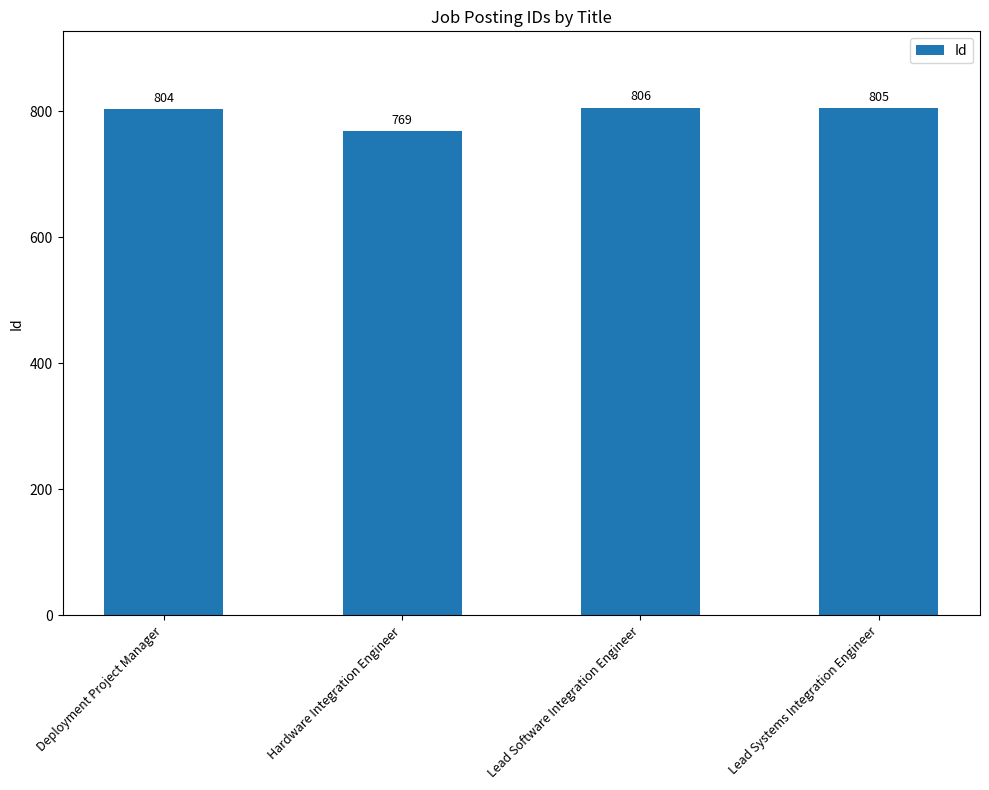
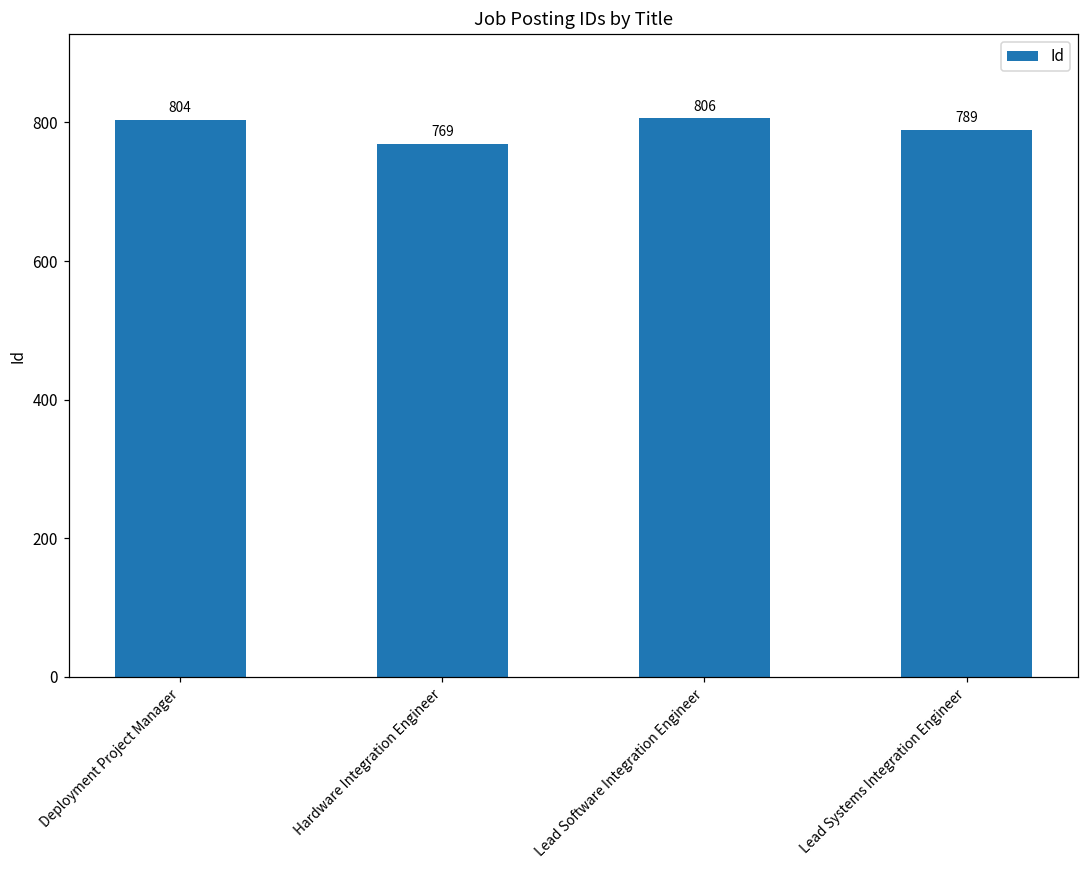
Lead Systems Integration Engineer: 805 -> 789
